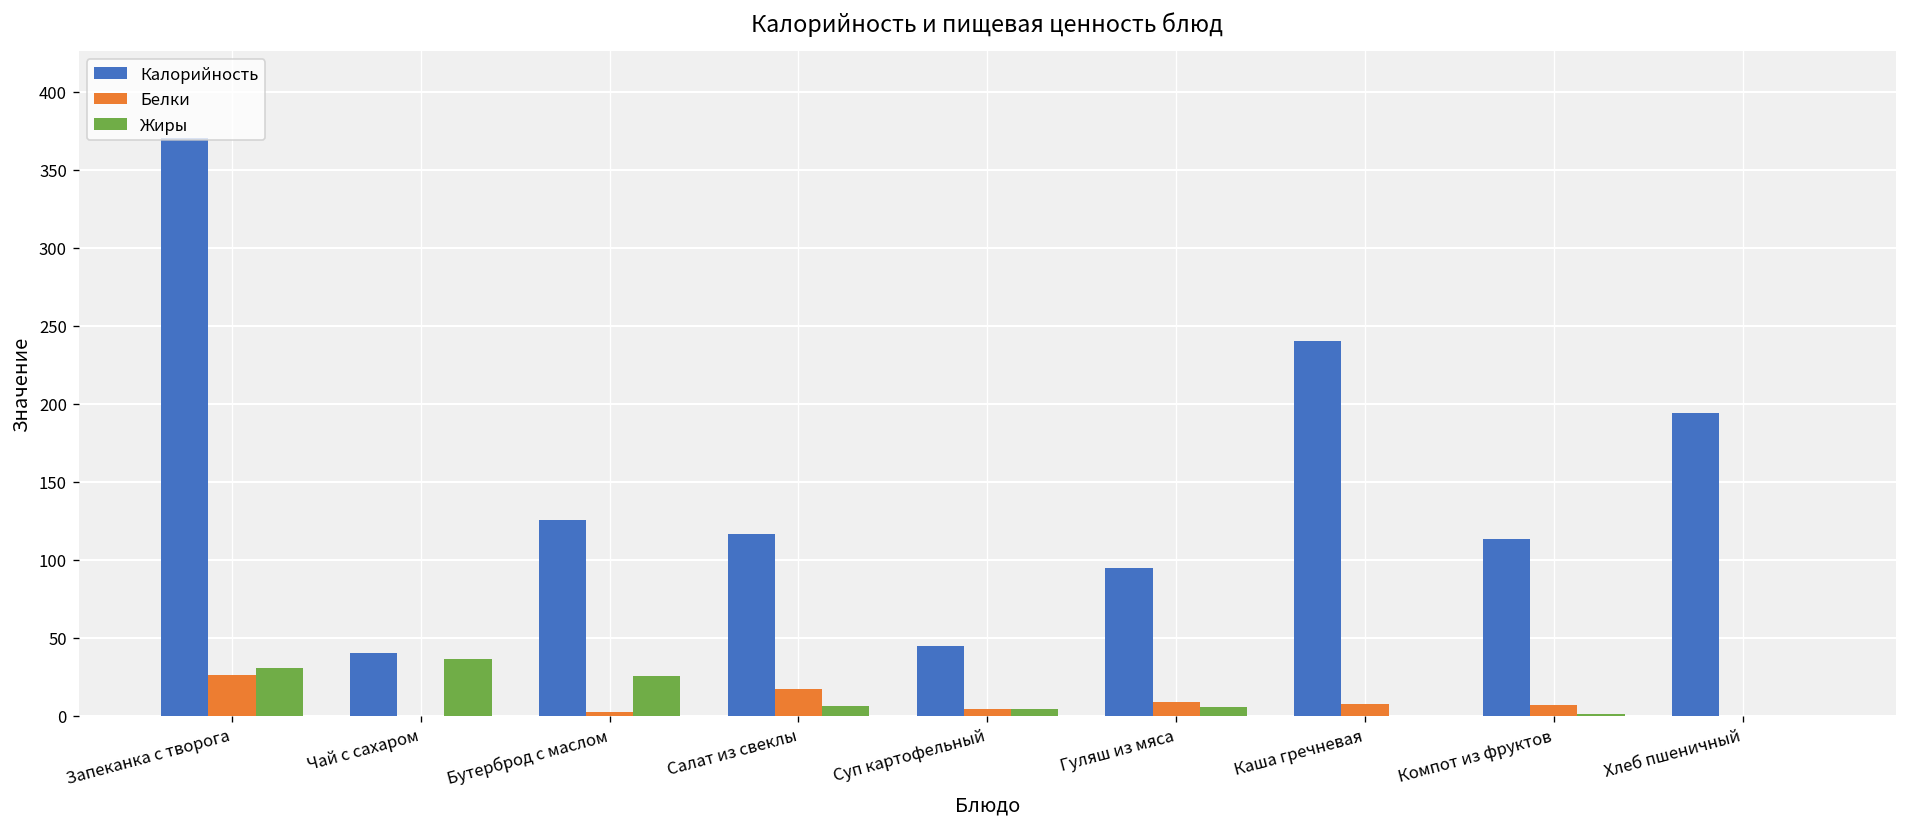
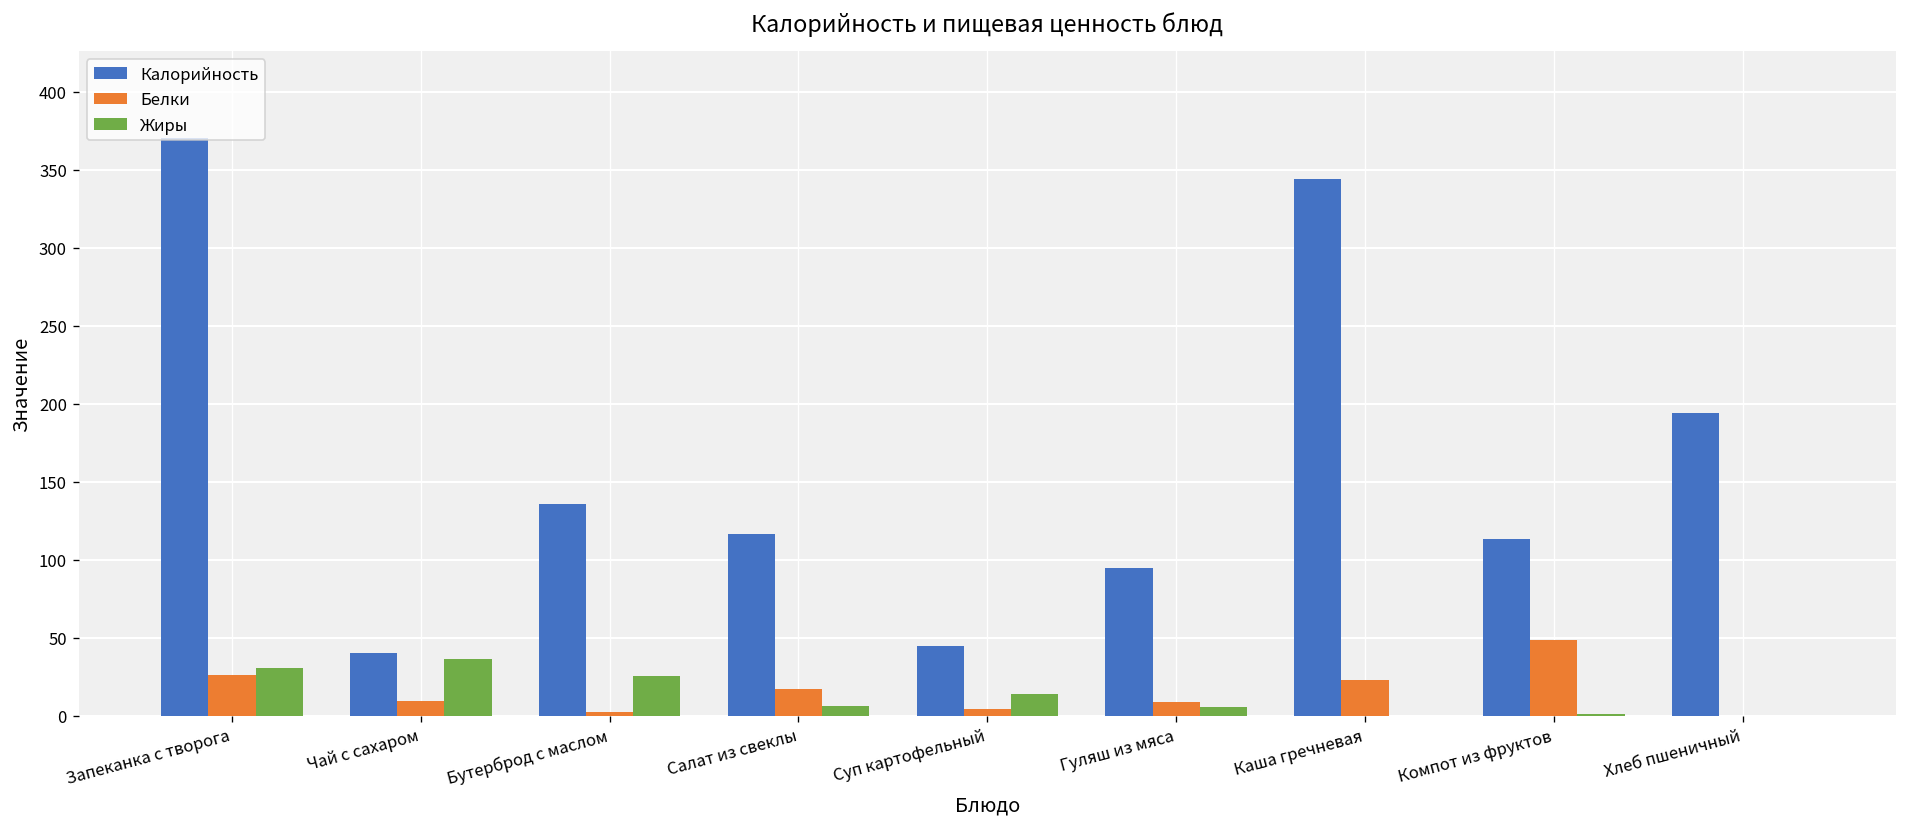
Белки, Чай с сахаром: 0 -> 9
Калорийность, Бутерброд с маслом: 126 -> 136
Жиры, Суп картофельный: 4 -> 14
Калорийность, Каша гречневая: 240 -> 344
Белки, Каша гречневая: 8 -> 23
Белки, Компот из фруктов: 7 -> 48
